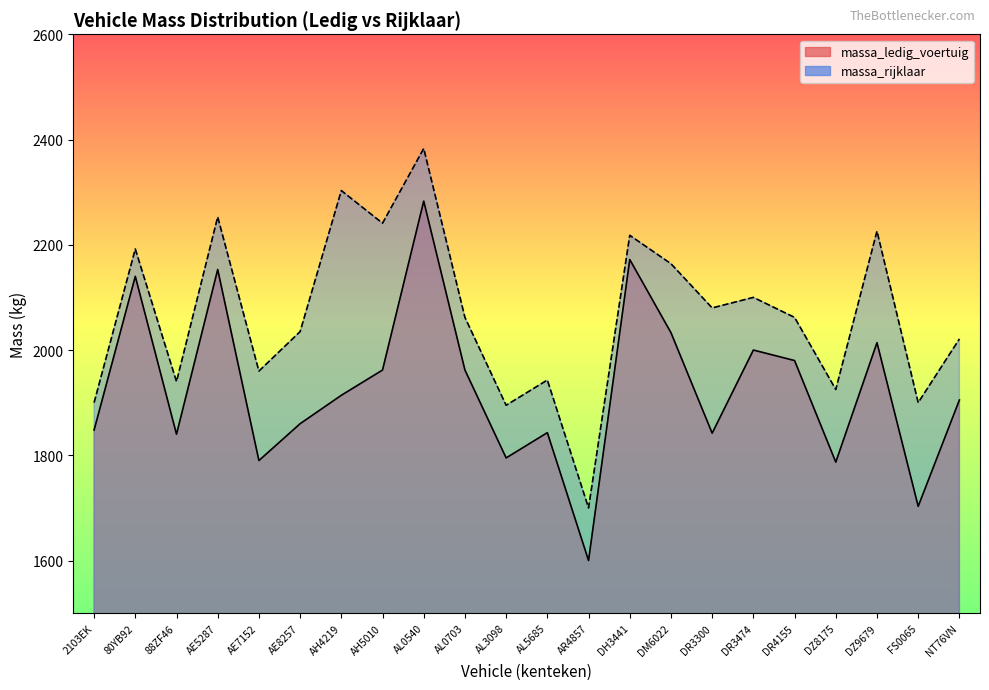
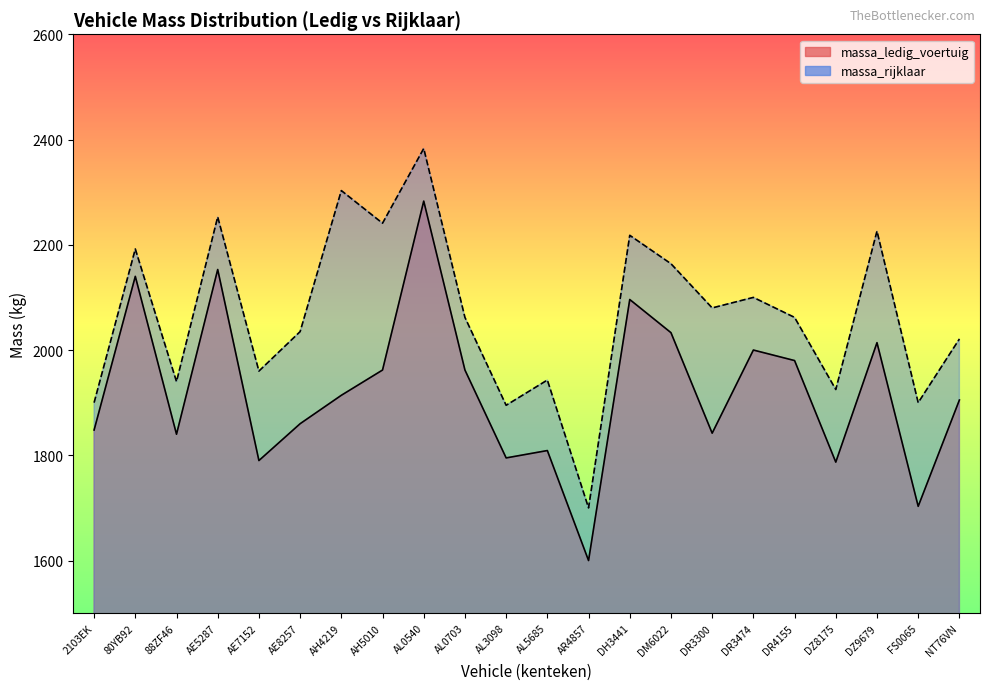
massa_ledig_voertuig, AL5685: 1840 -> 1810
massa_ledig_voertuig, DH3441: 2170 -> 2100
